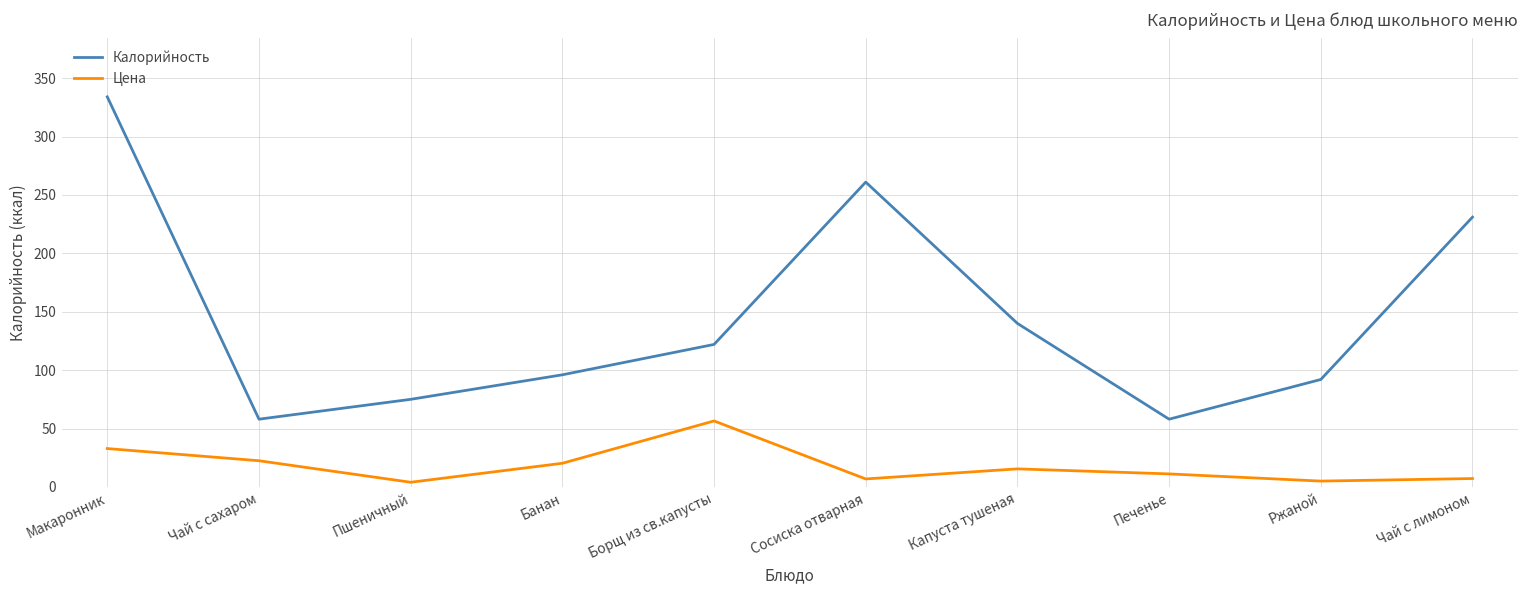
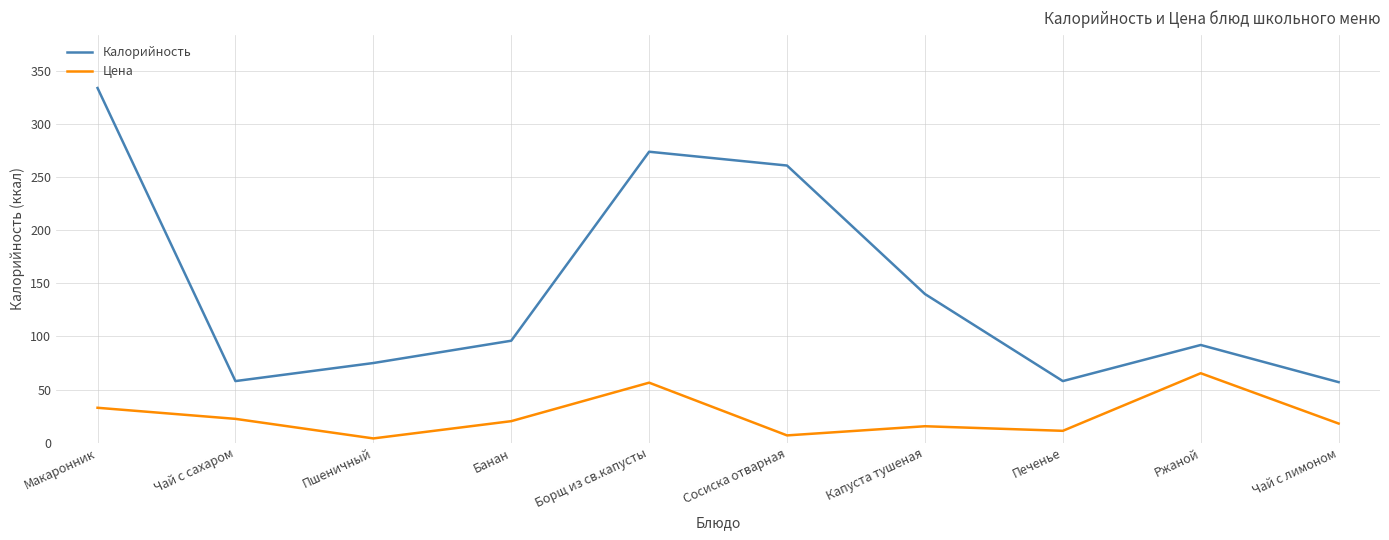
Калорийность, Борщ из св.капусты: 122 -> 274
Цена, Ржаной: 5 -> 65
Калорийность, Чай с лимоном: 231 -> 57
Цена, Чай с лимоном: 7 -> 18
